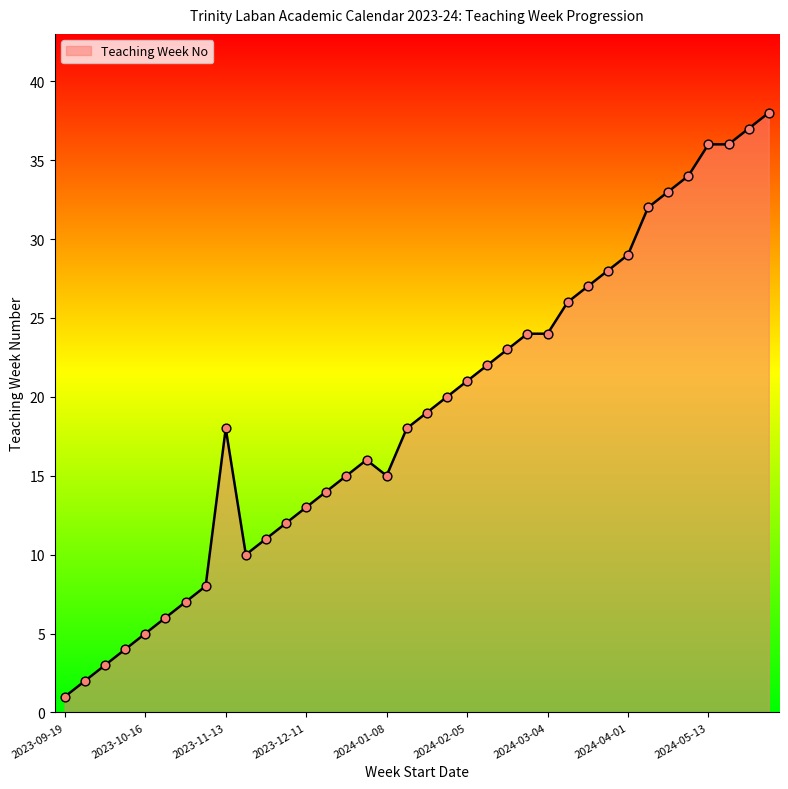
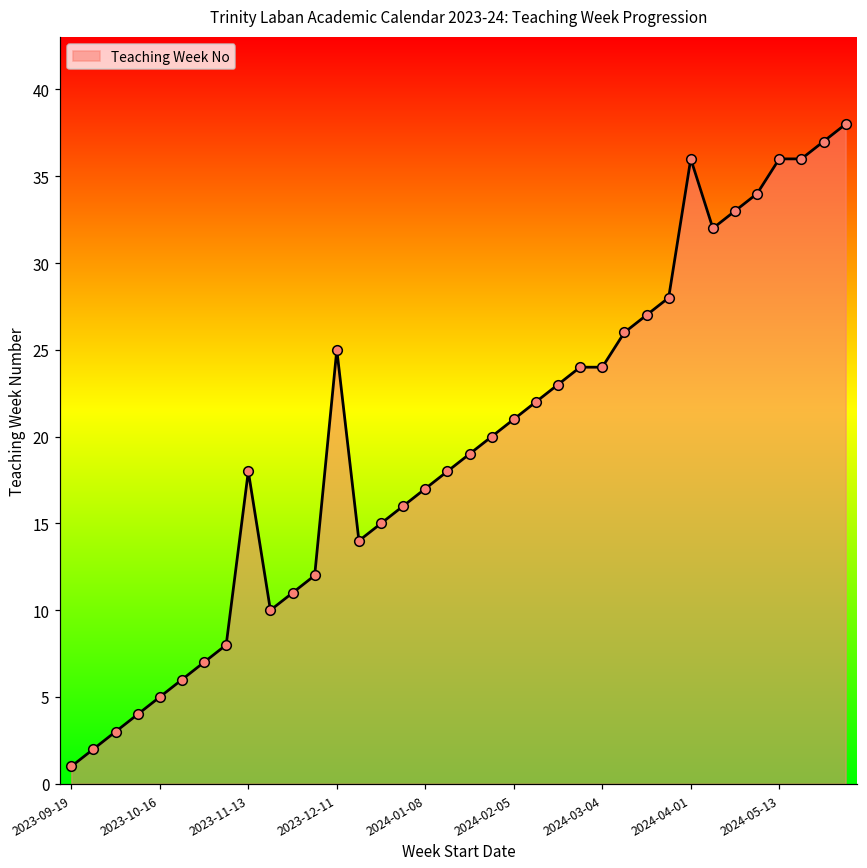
2023-12-11: 13 -> 25
2024-01-08: 15 -> 17
2024-04-01: 29 -> 36
